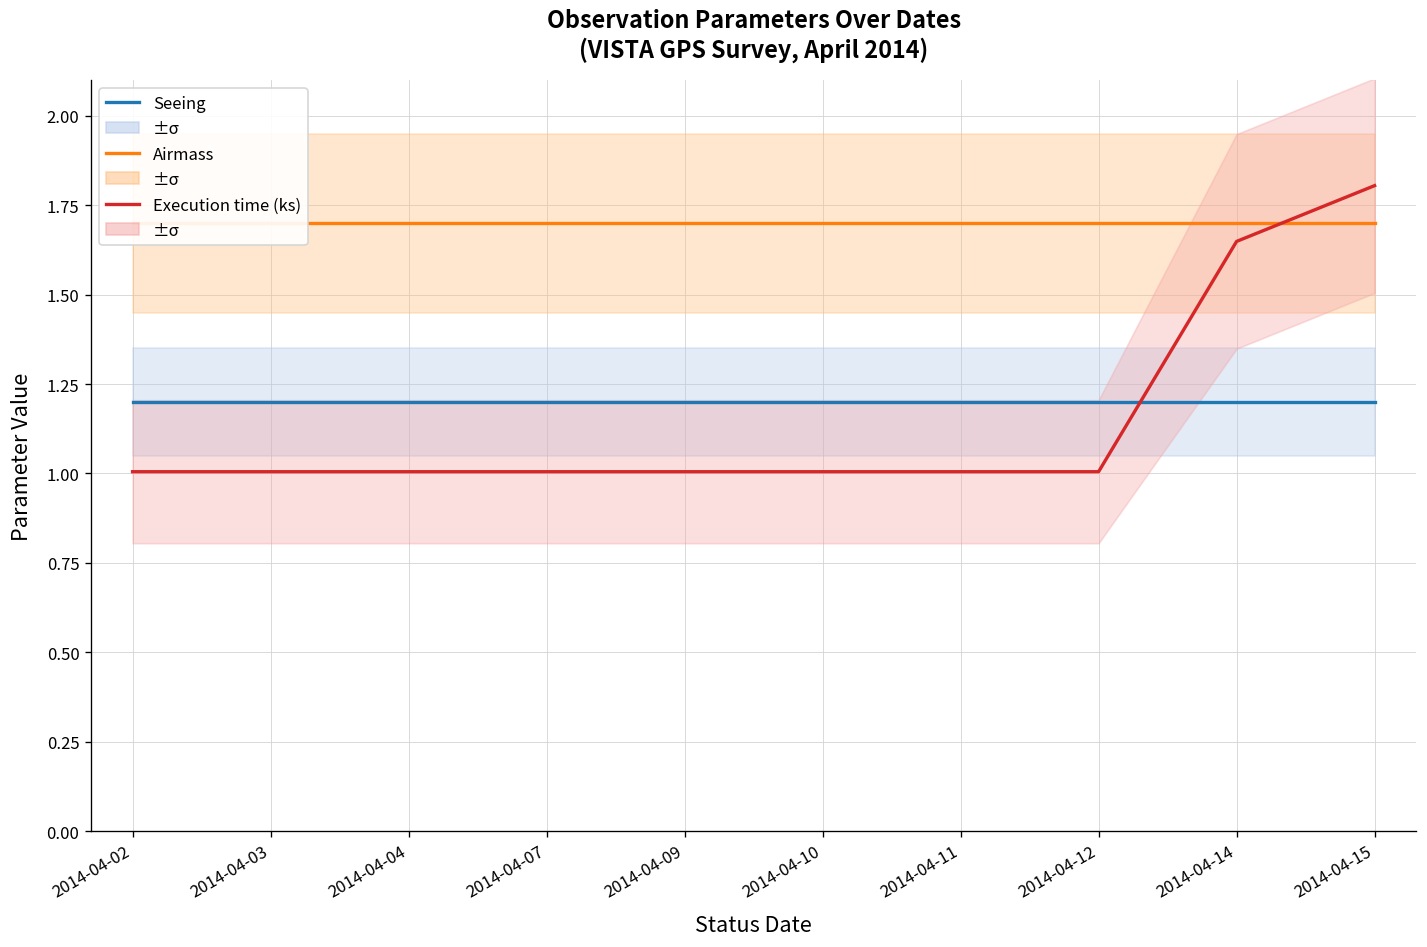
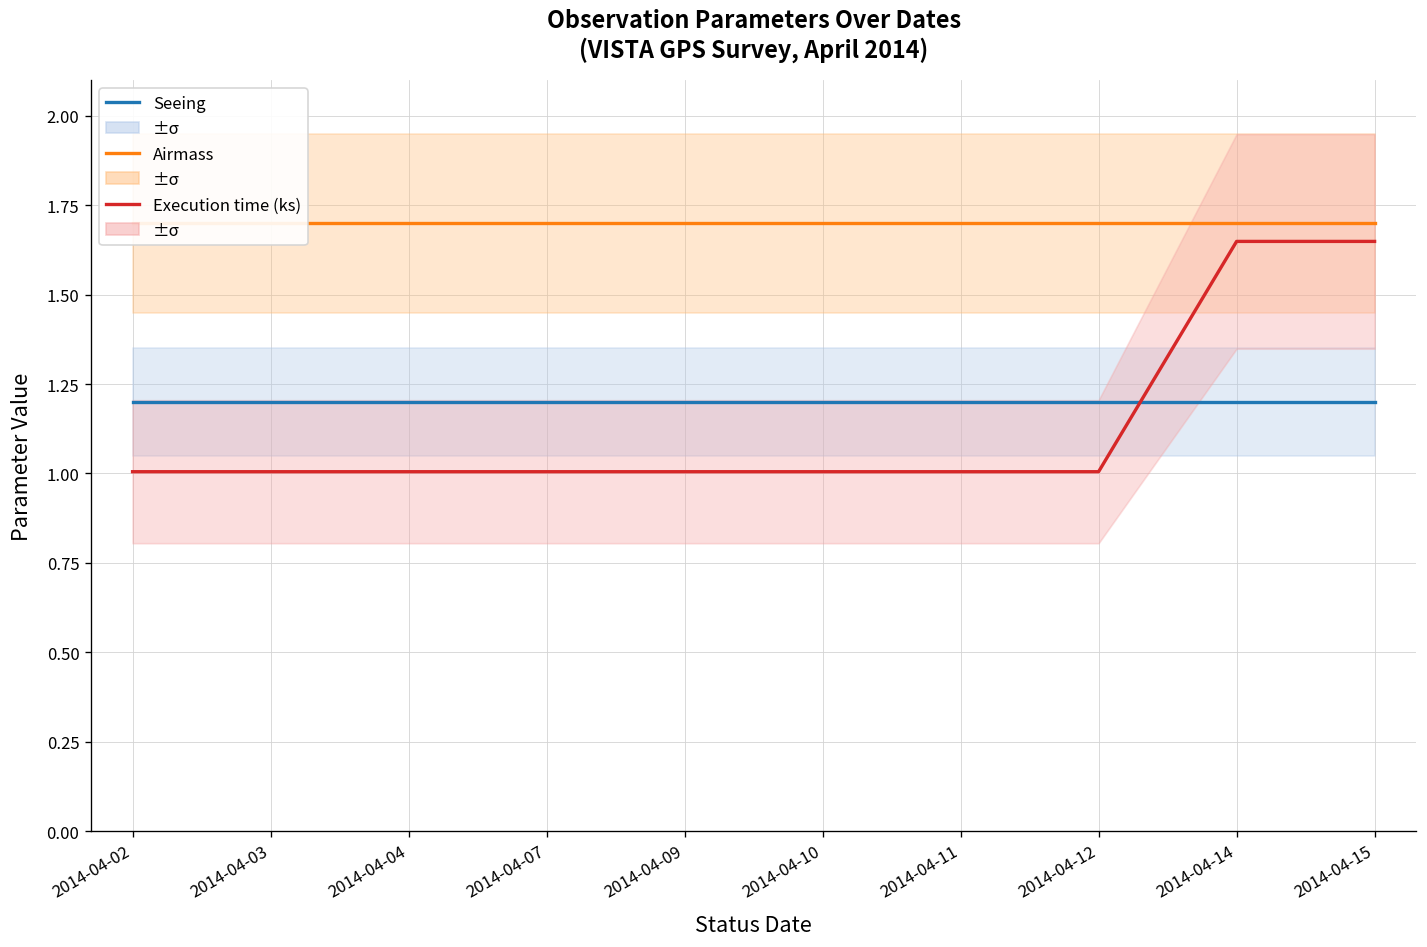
Execution time (ks), 2014-04-15: 1.81 -> 1.65
